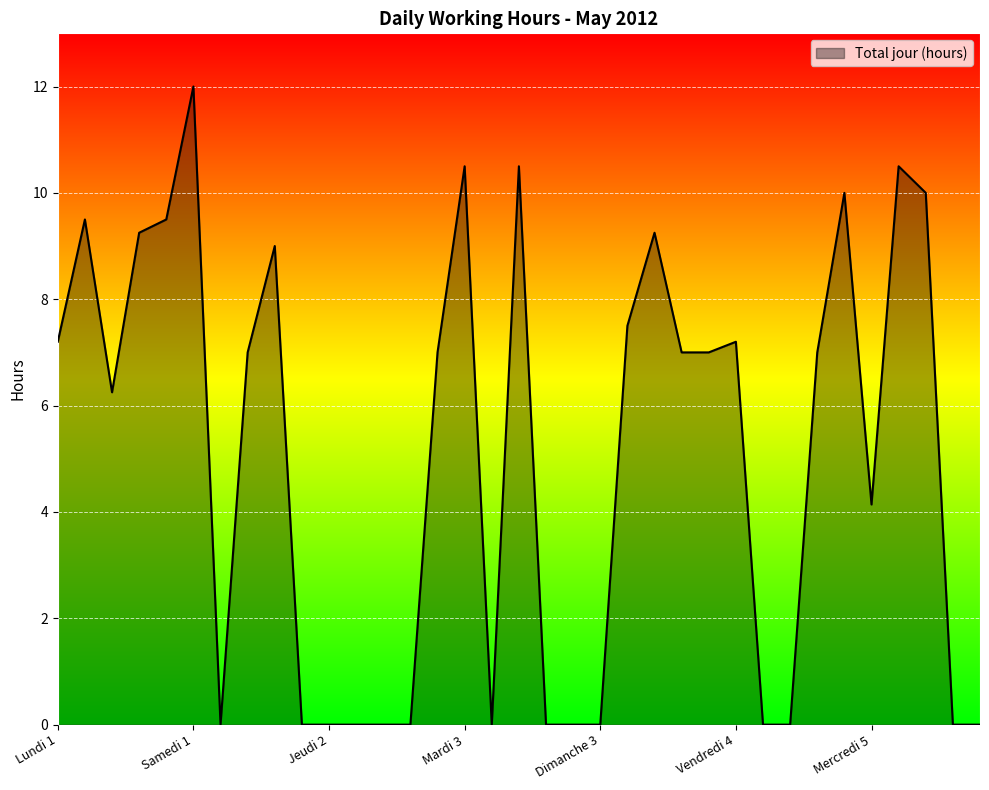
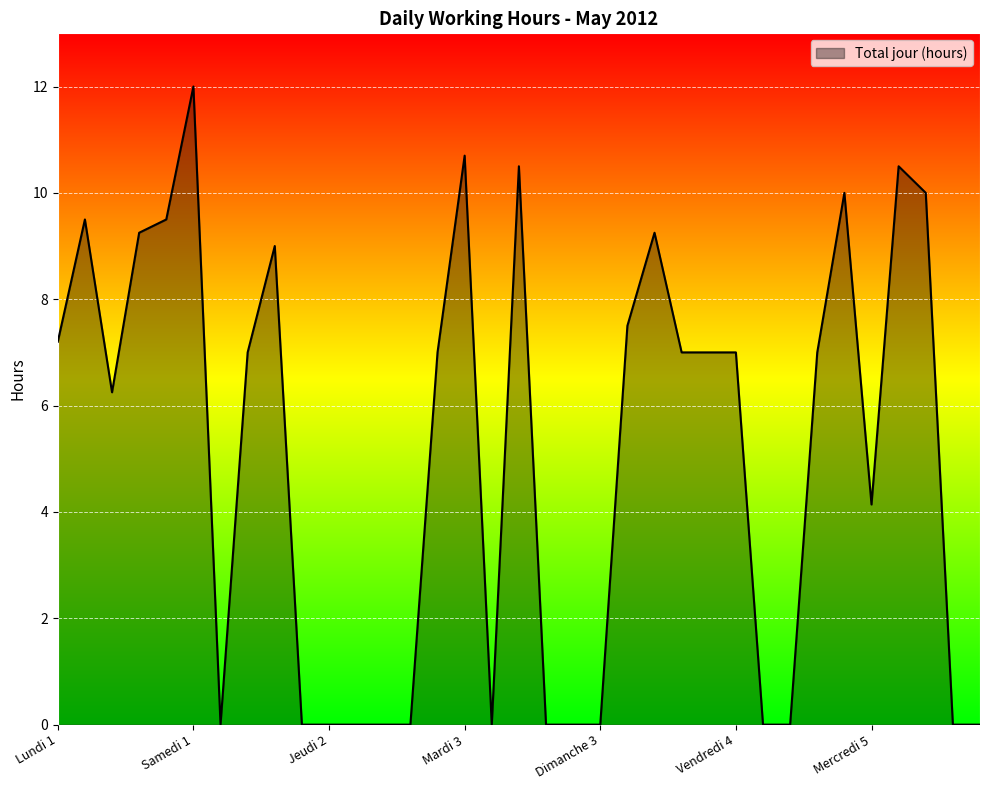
Mardi 3: 10.5 -> 10.7
Vendredi 4: 7.2 -> 7.0
